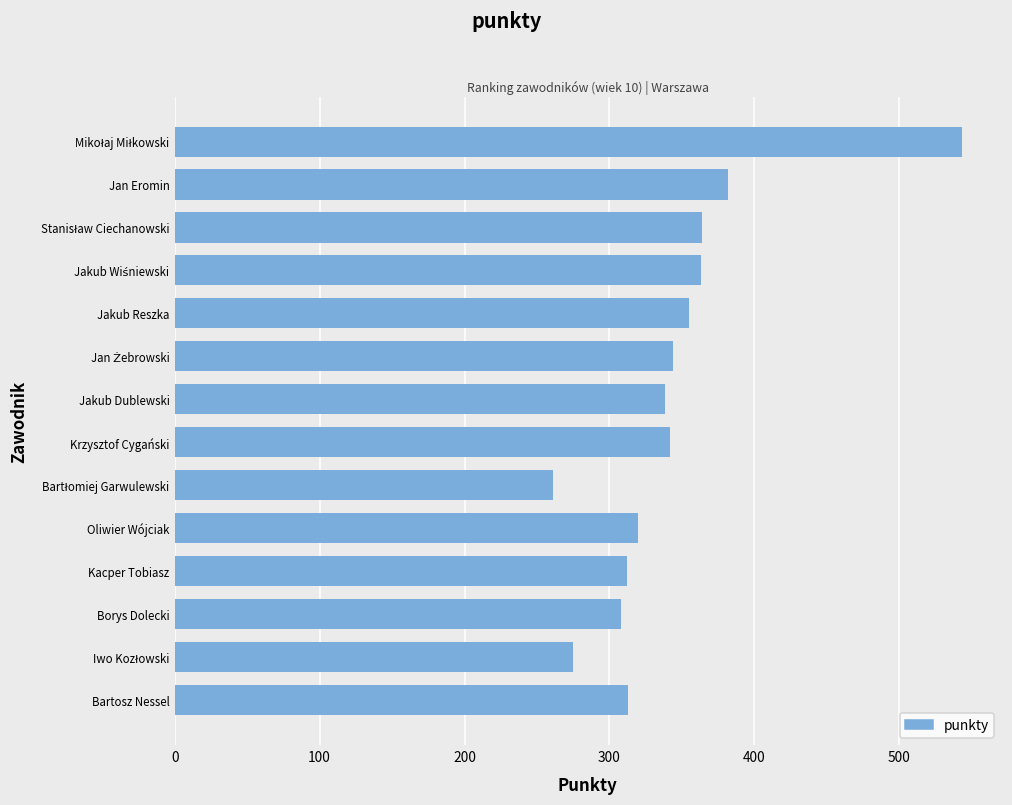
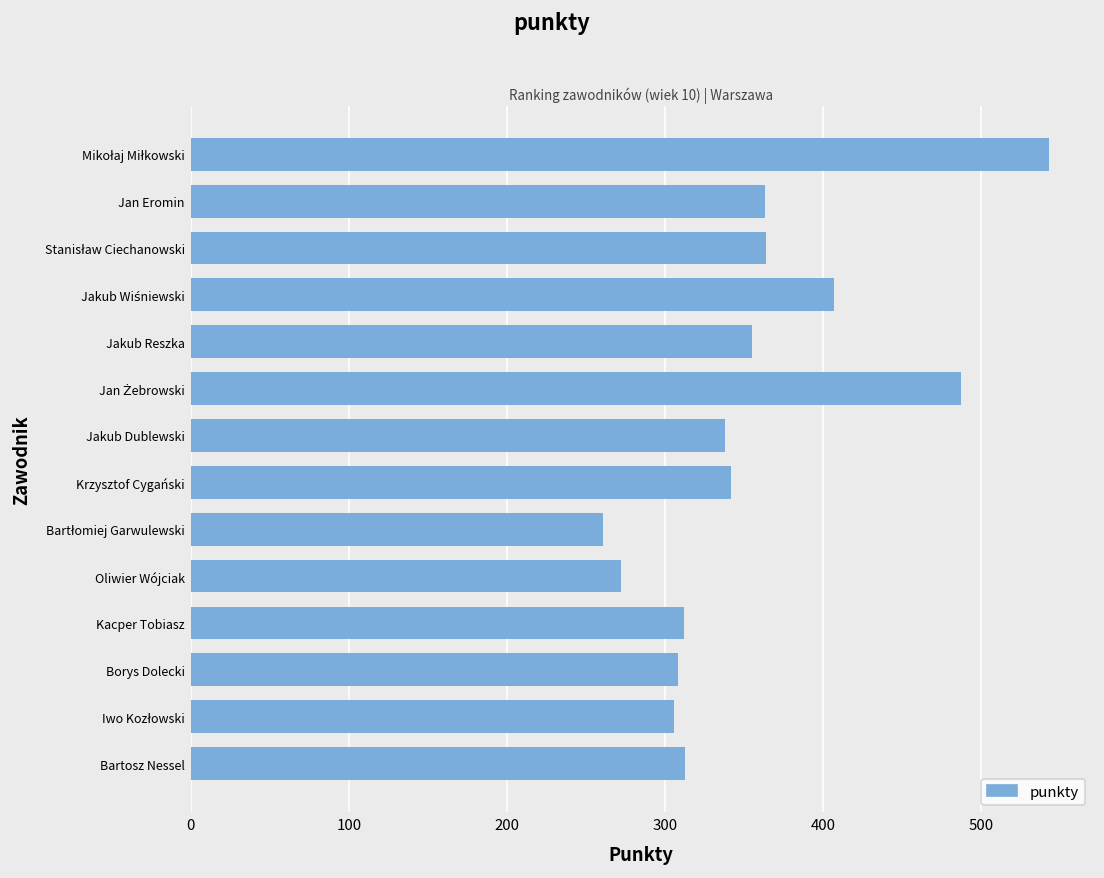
Jan Eromin: 382 -> 363
Jakub Wiśniewski: 363 -> 407
Jan Żebrowski: 344 -> 487
Oliwier Wójciak: 320 -> 272
Iwo Kozłowski: 275 -> 306
